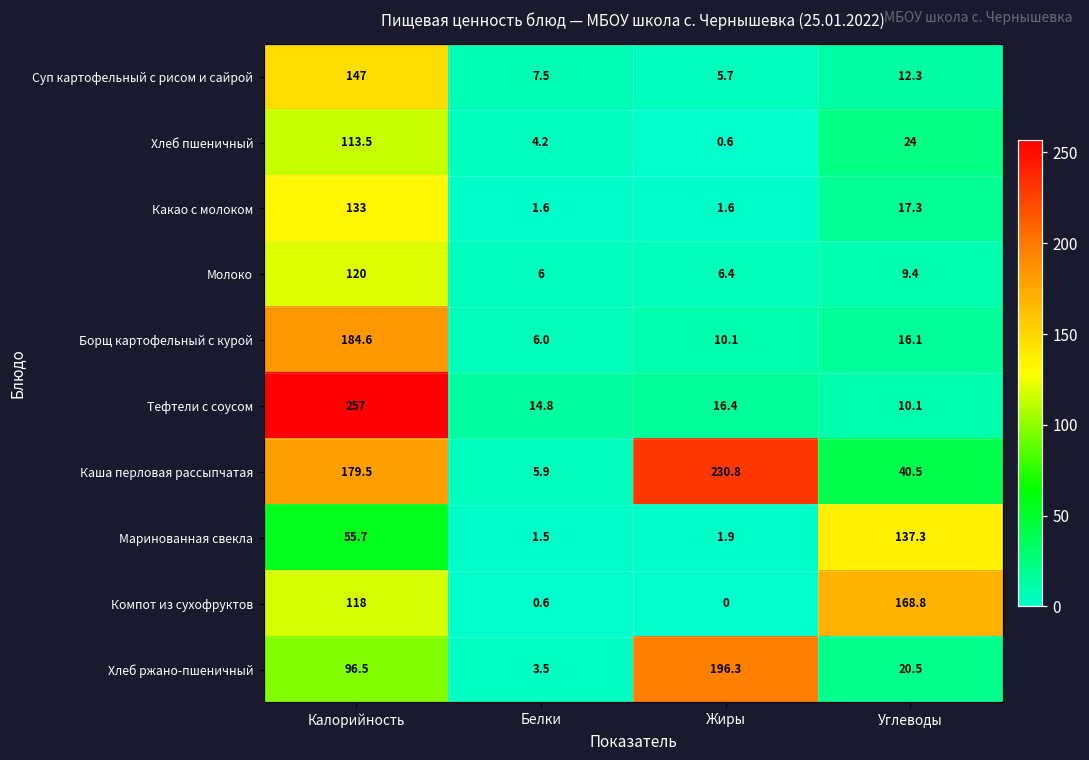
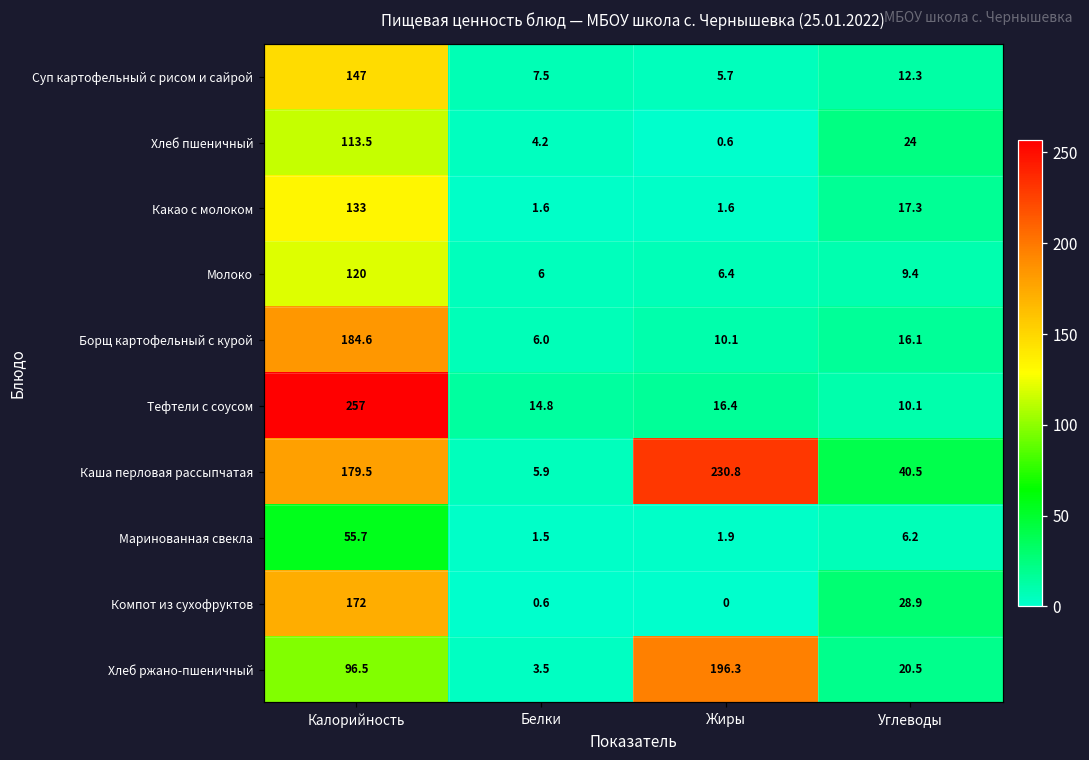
Маринованная свекла, Углеводы: 137.3 -> 6.2
Компот из сухофруктов, Калорийность: 118 -> 172
Компот из сухофруктов, Углеводы: 168.8 -> 28.9
